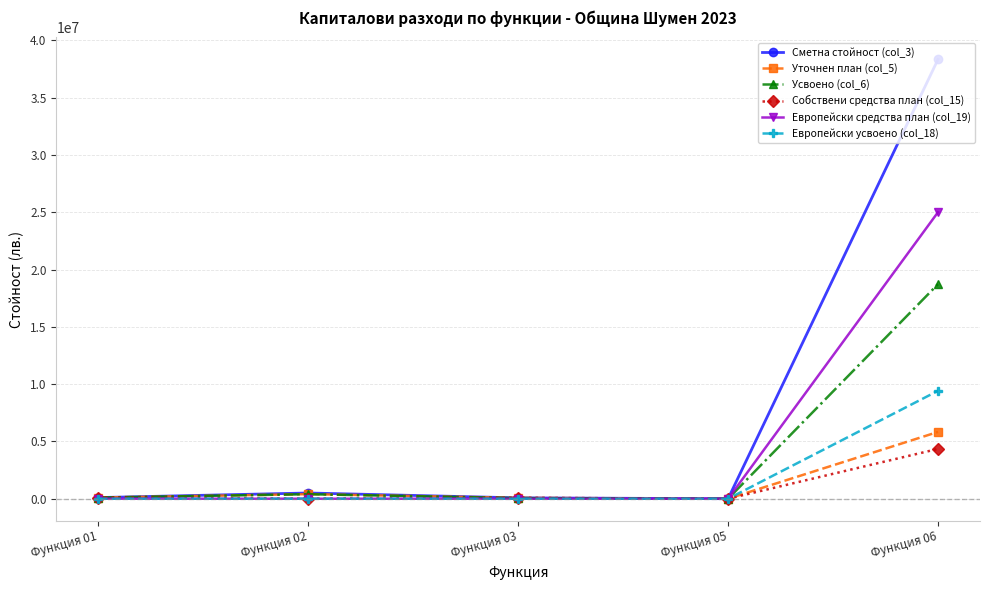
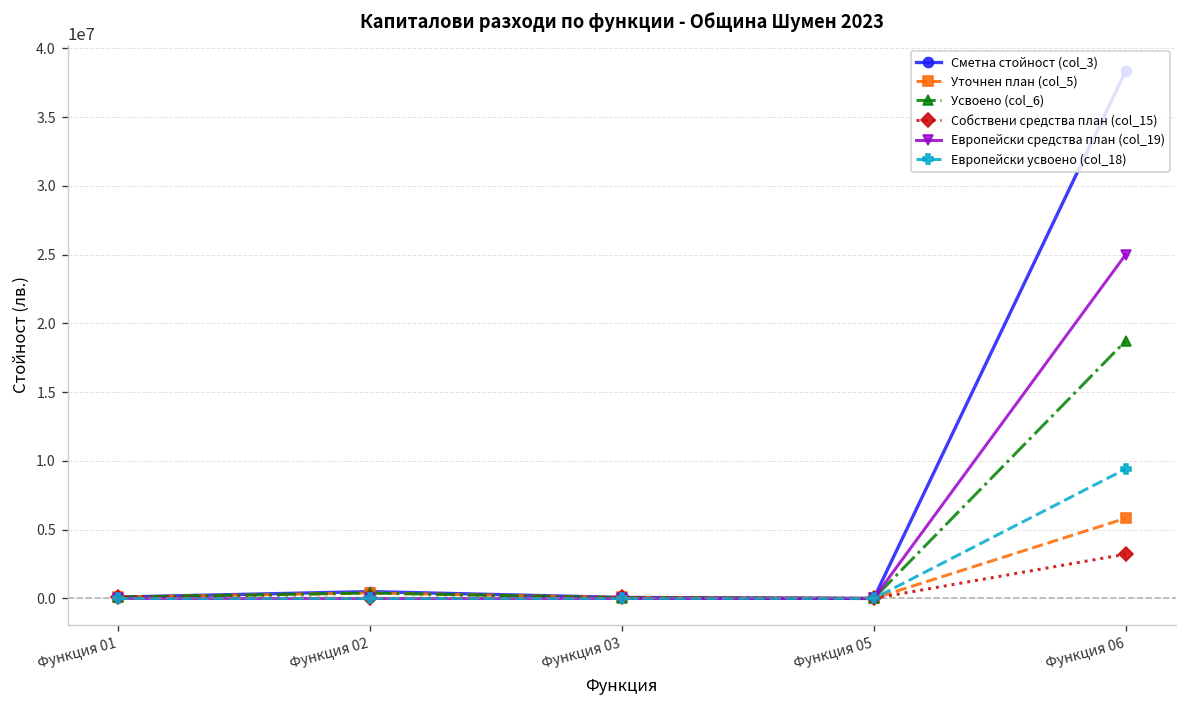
Собствени средства план (col_15), Функция 06: 4300000 -> 3200000
